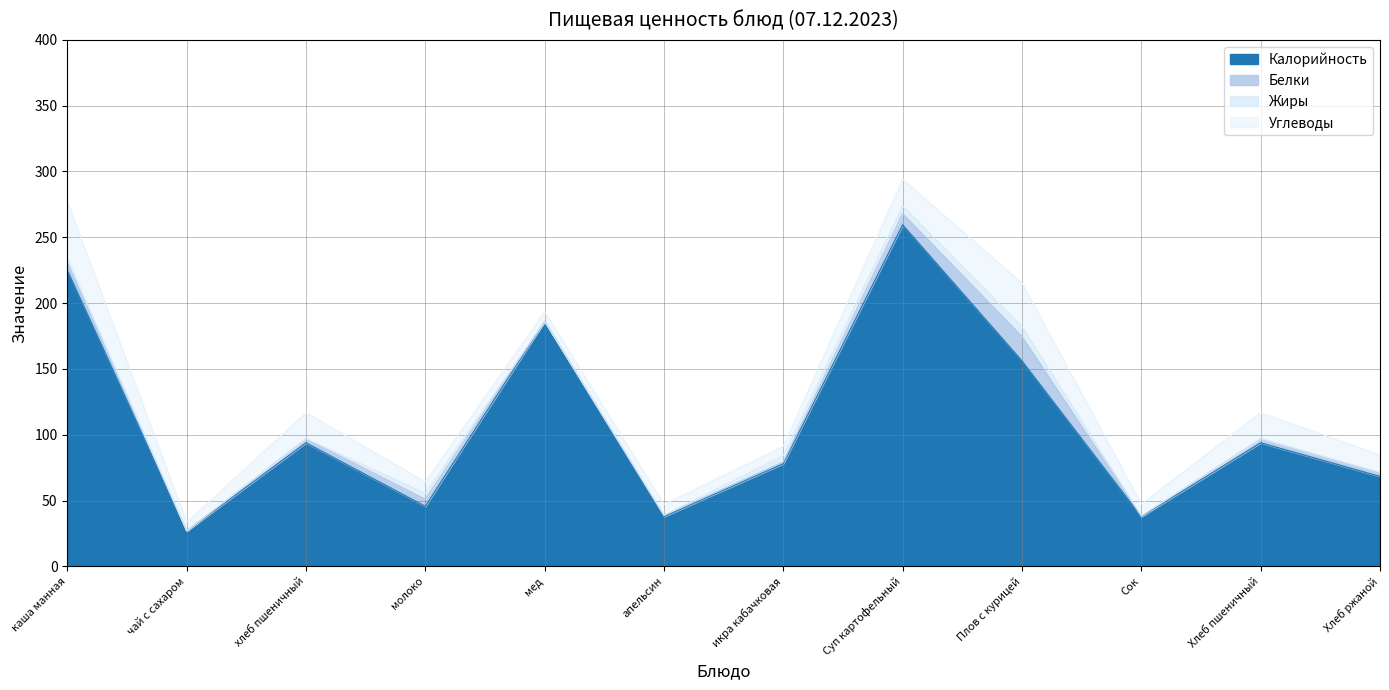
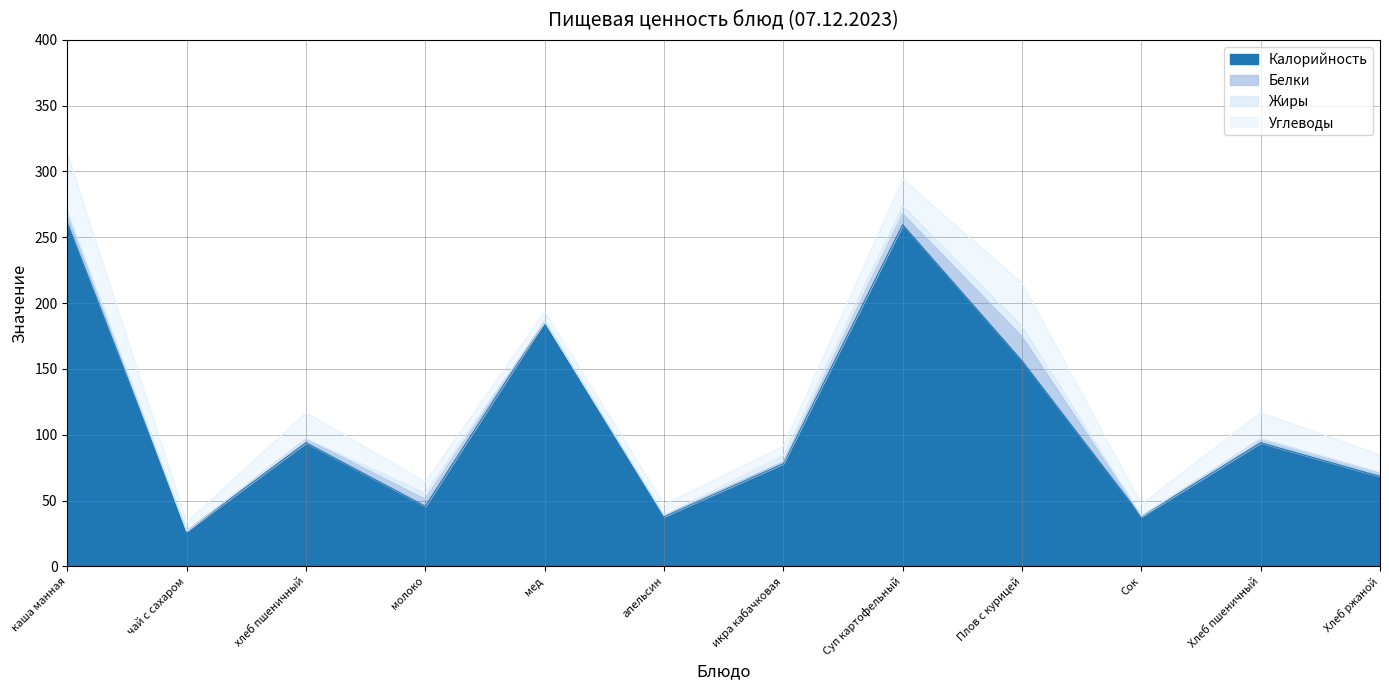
Калорийность, каша манная: 225 -> 261
